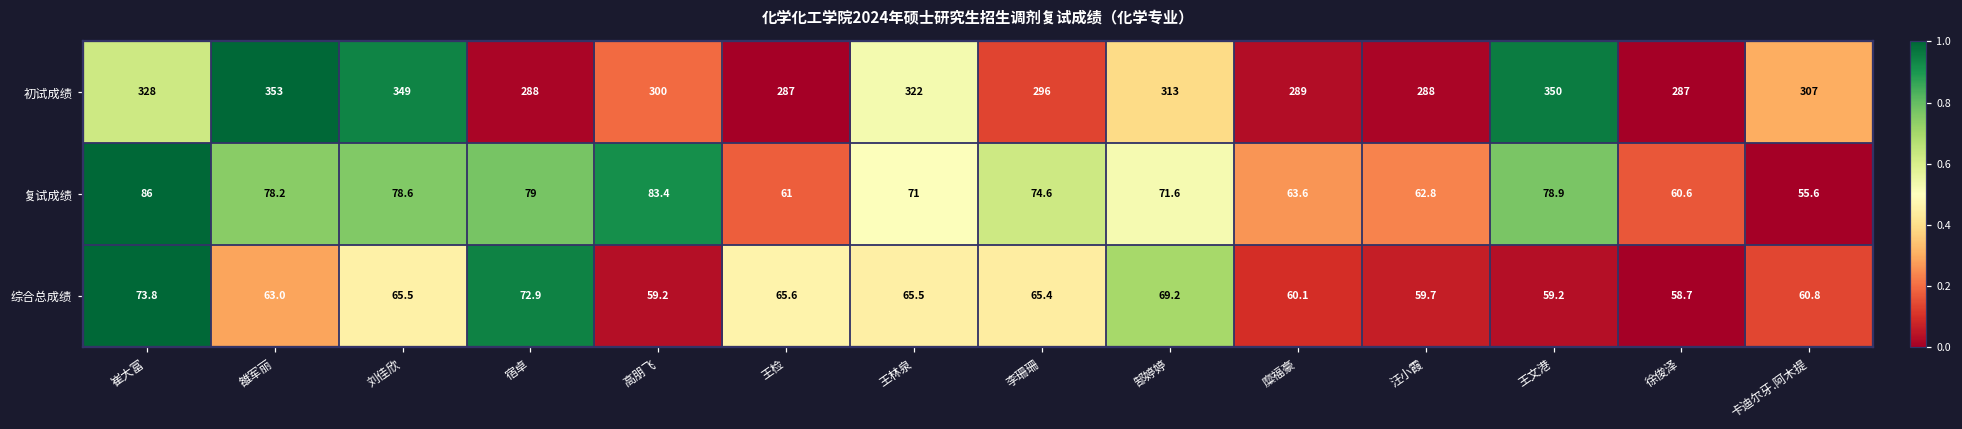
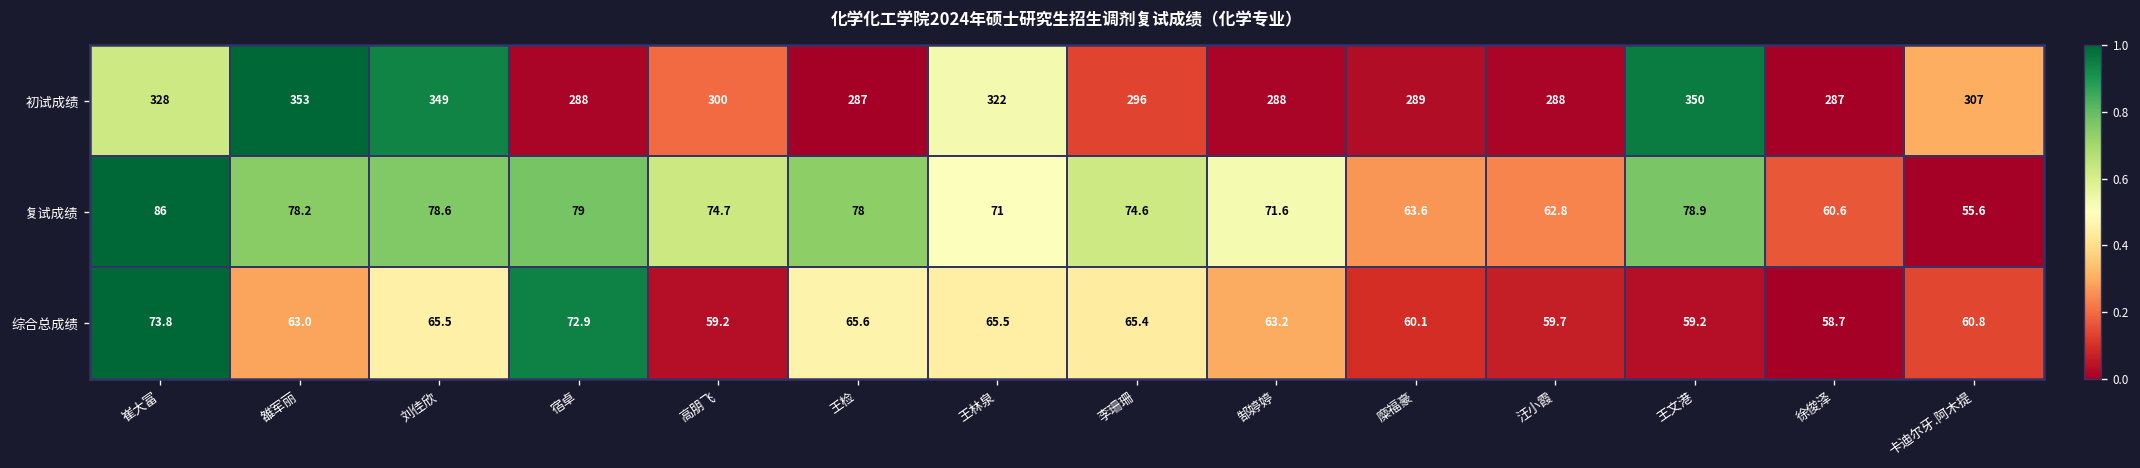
初试成绩, 郜婷婷: 313 -> 288
复试成绩, 高朋飞: 83.4 -> 74.7
复试成绩, 王检: 61 -> 78
综合总成绩, 郜婷婷: 69.2 -> 63.2
